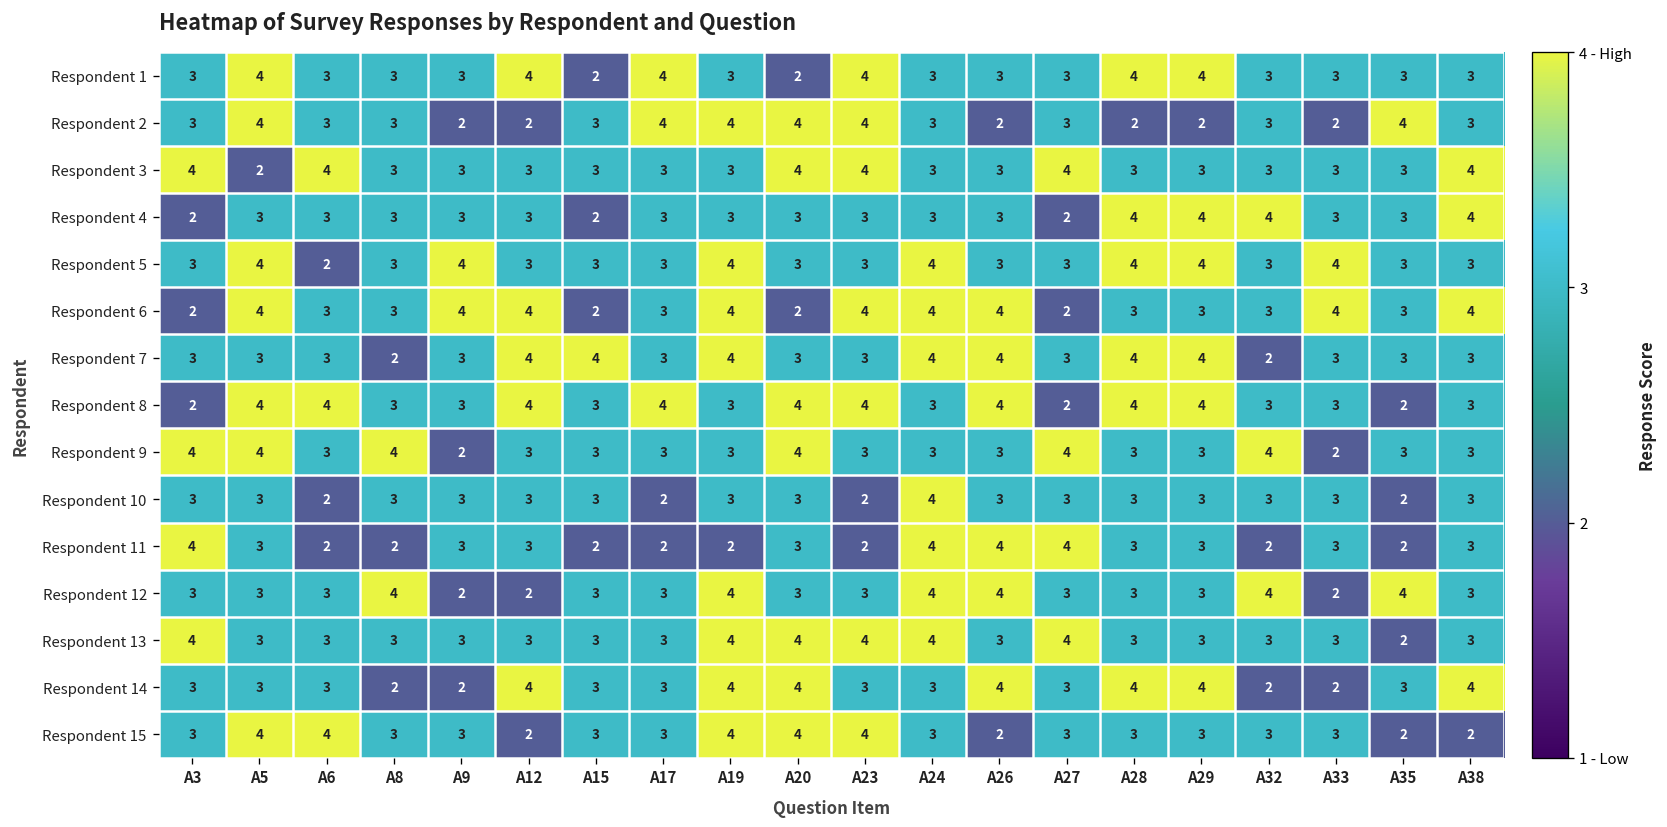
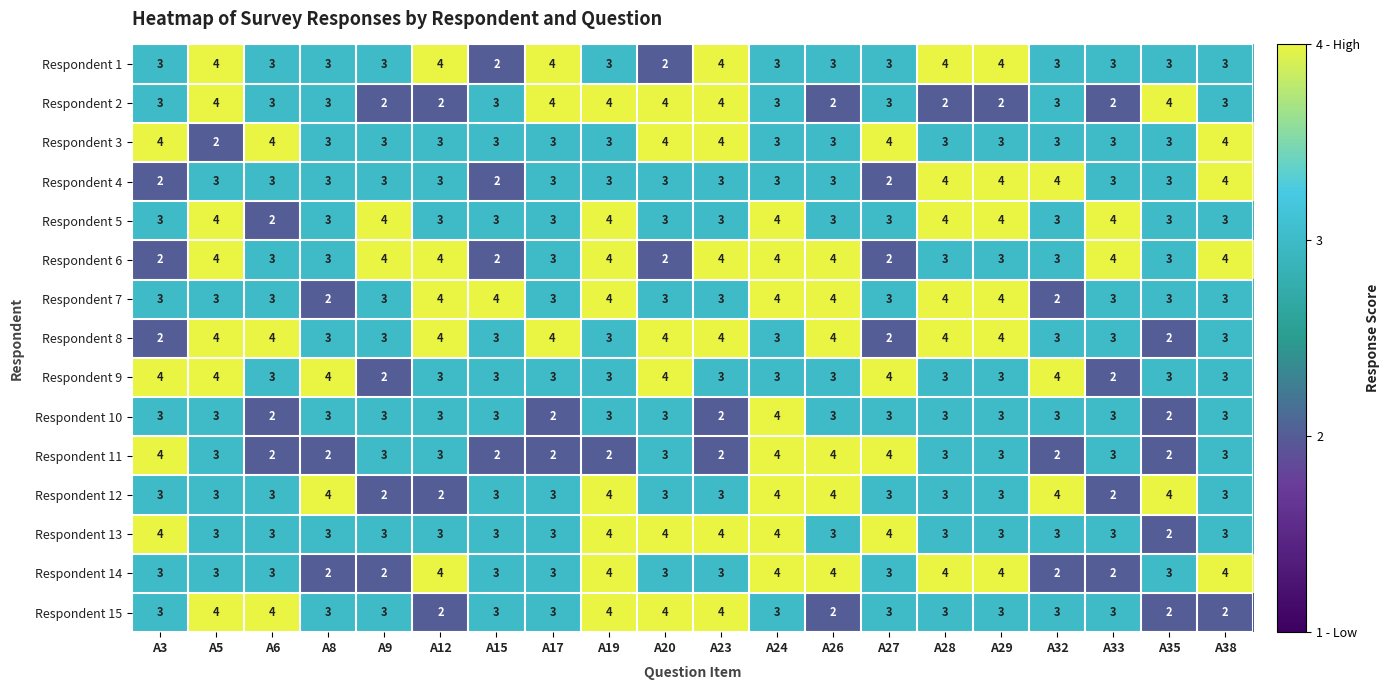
Respondent 14, A20: 4 -> 3
Respondent 14, A24: 3 -> 4
